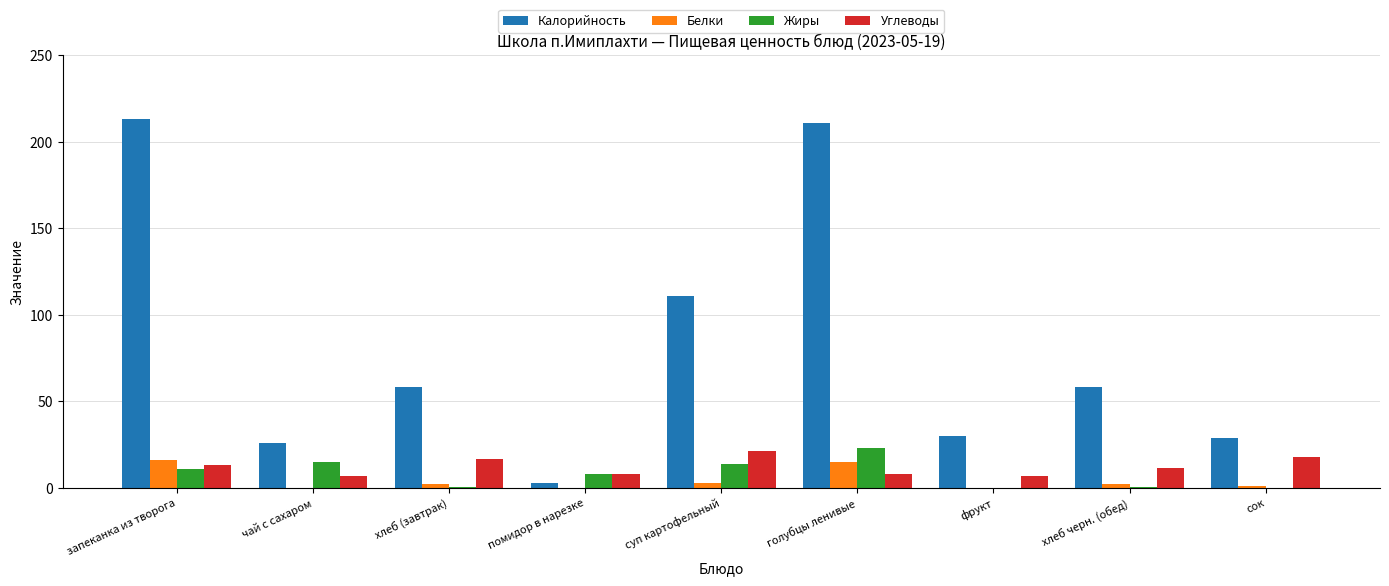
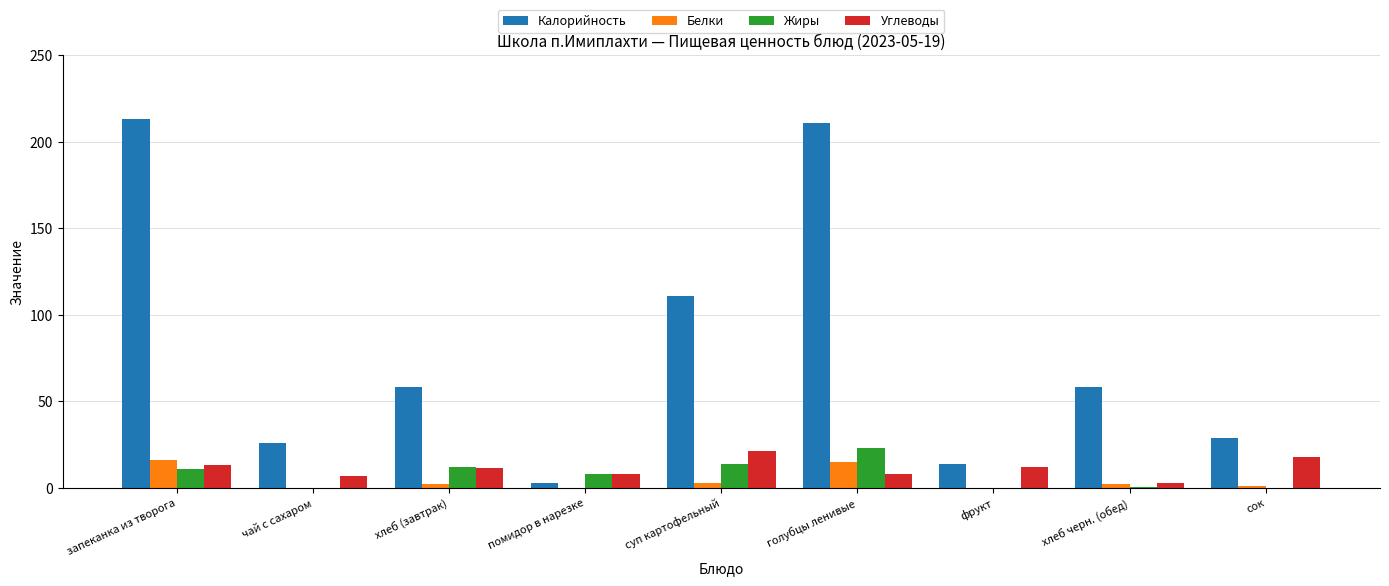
Жиры, чай с сахаром: 15 -> 0
Жиры, хлеб (завтрак): 0 -> 12
Углеводы, хлеб (завтрак): 17 -> 12
Калорийность, фрукт: 30 -> 14
Углеводы, фрукт: 7 -> 12
Углеводы, хлеб черн. (обед): 12 -> 3
